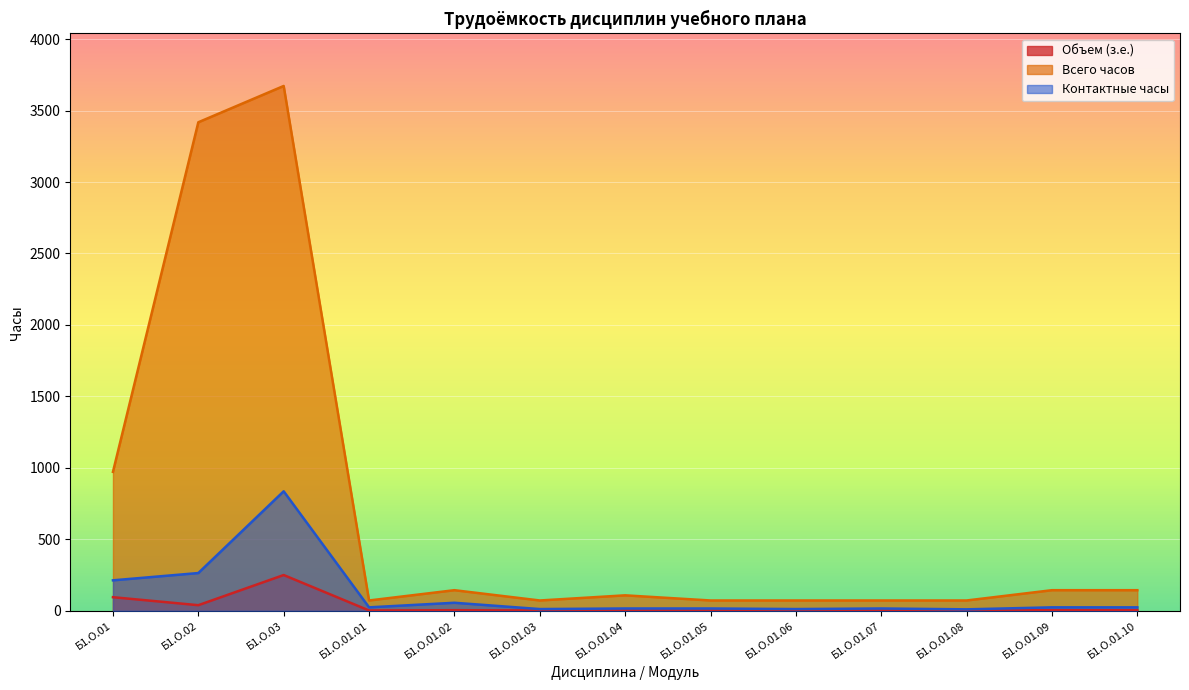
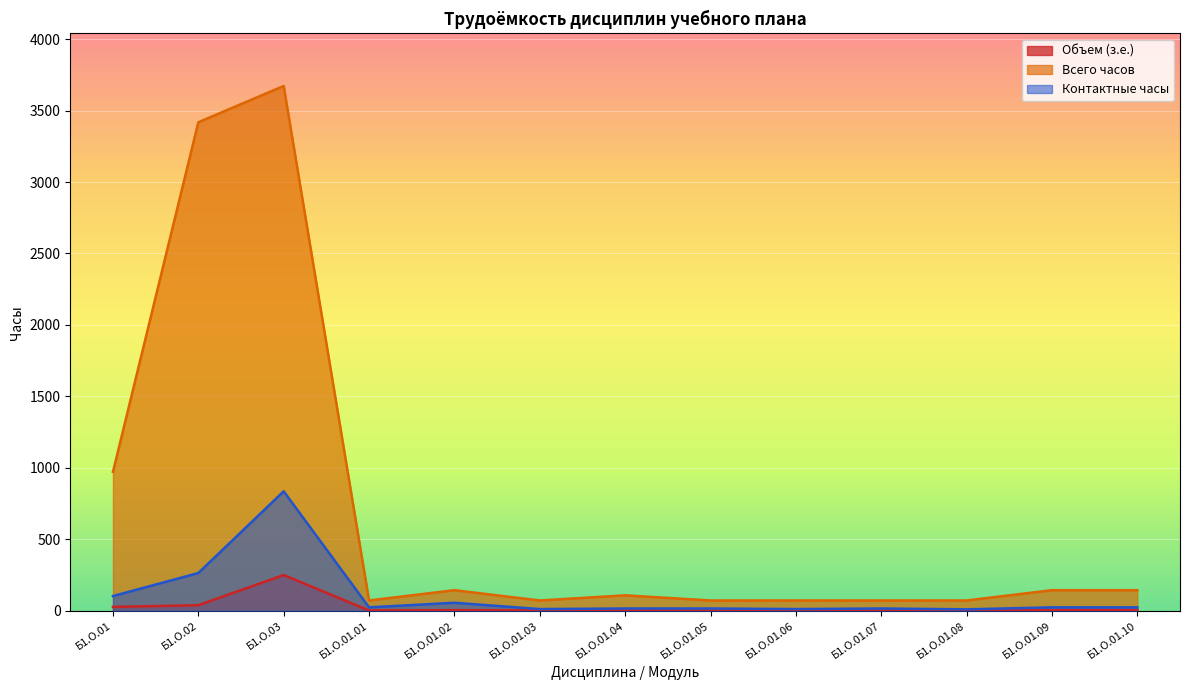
Объем (з.е.), Б1.О.01: 100 -> 30
Контактные часы, Б1.О.01: 210 -> 100
